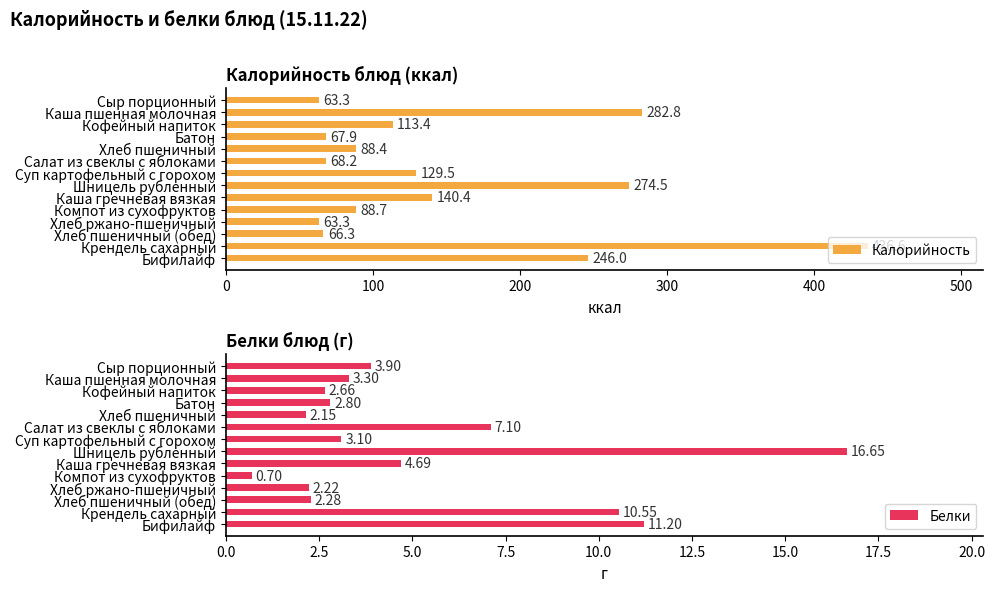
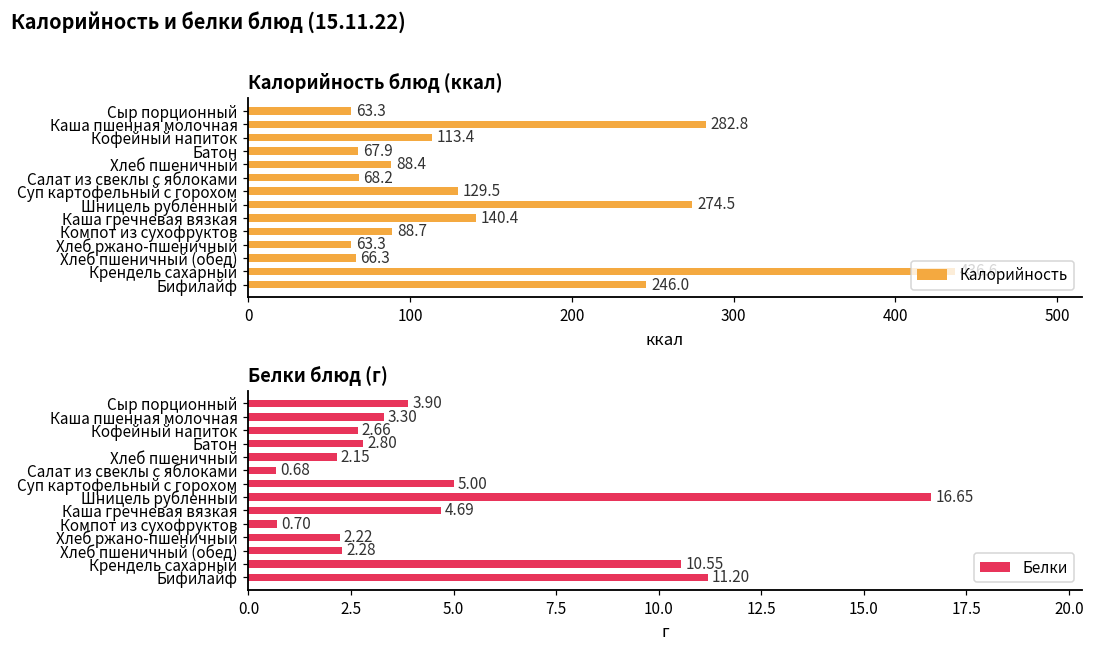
Белки блюд (г), Салат из свеклы с яблоками: 7.10 -> 0.68
Белки блюд (г), Суп картофельный с горохом: 3.10 -> 5.00
